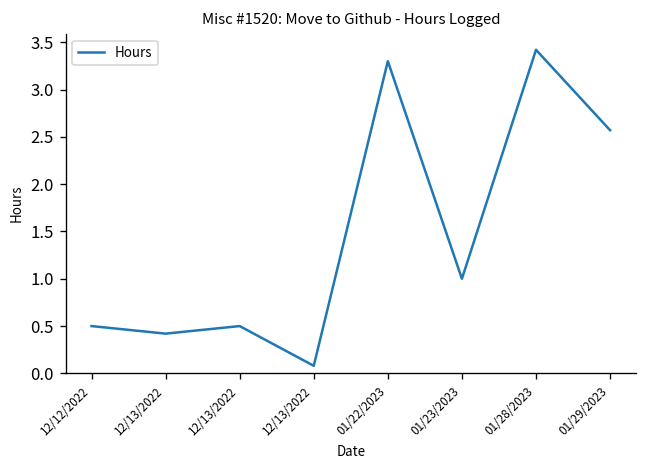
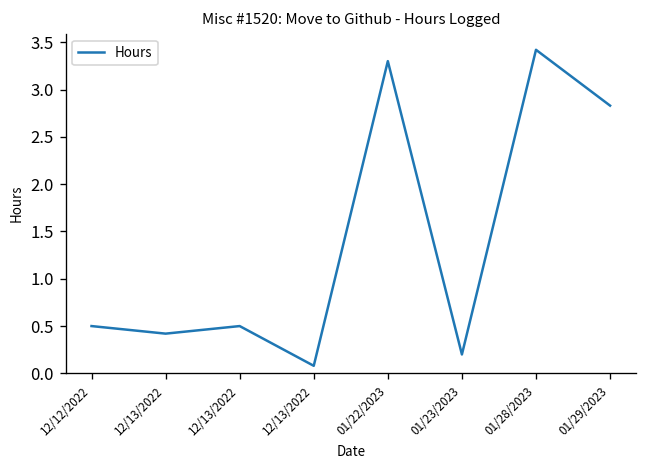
01/23/2023: 1.0 -> 0.2
01/29/2023: 2.6 -> 2.8
